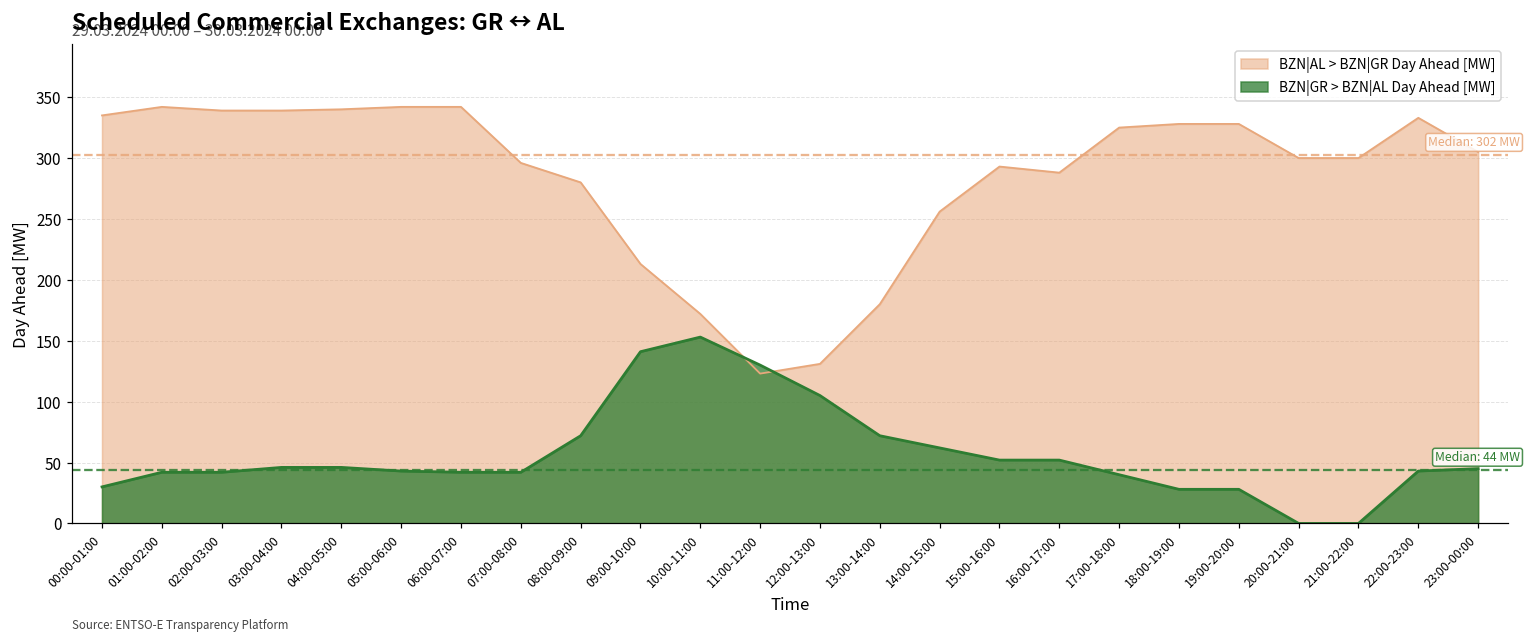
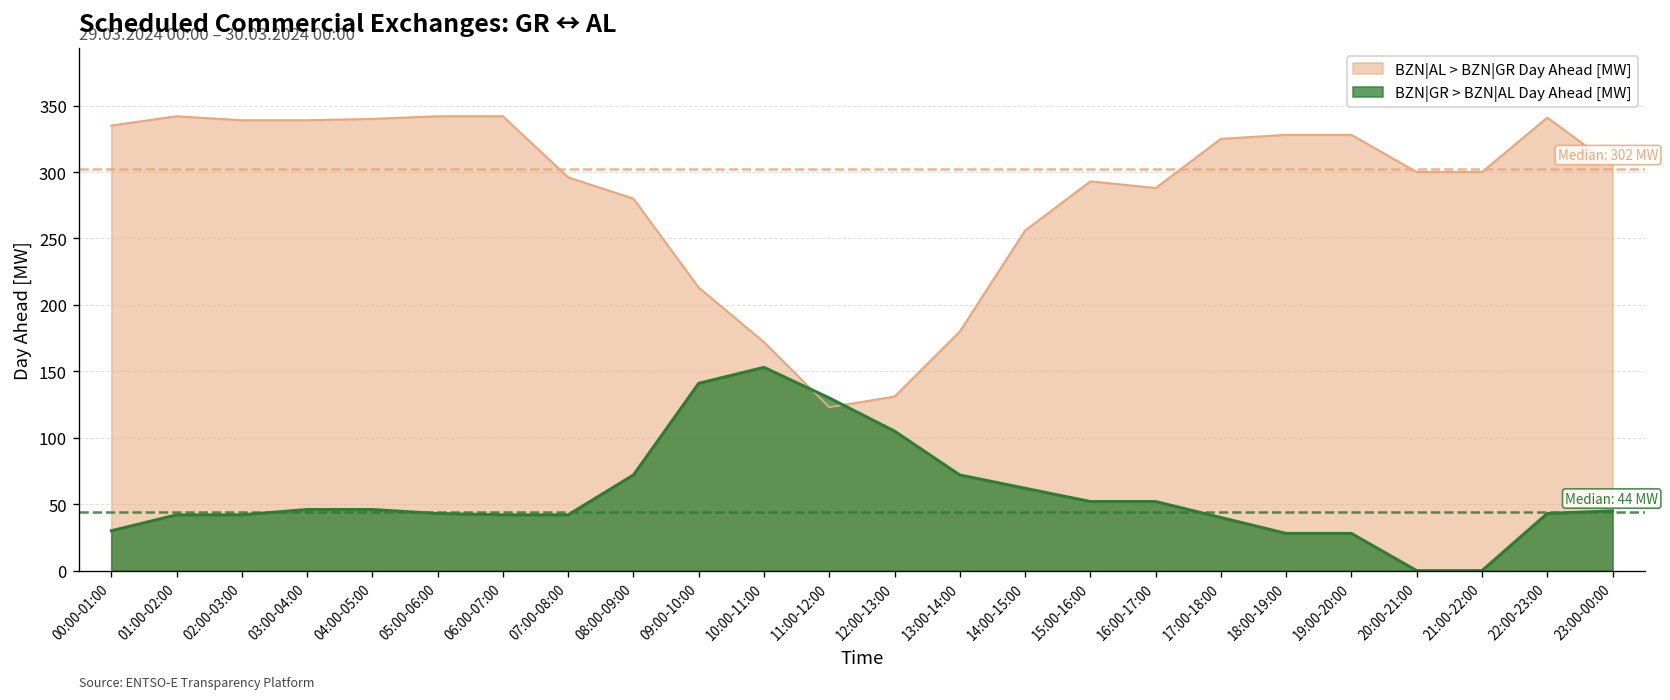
BZN|AL > BZN|GR Day Ahead [MW], 22:00-23:00: 333 -> 341
